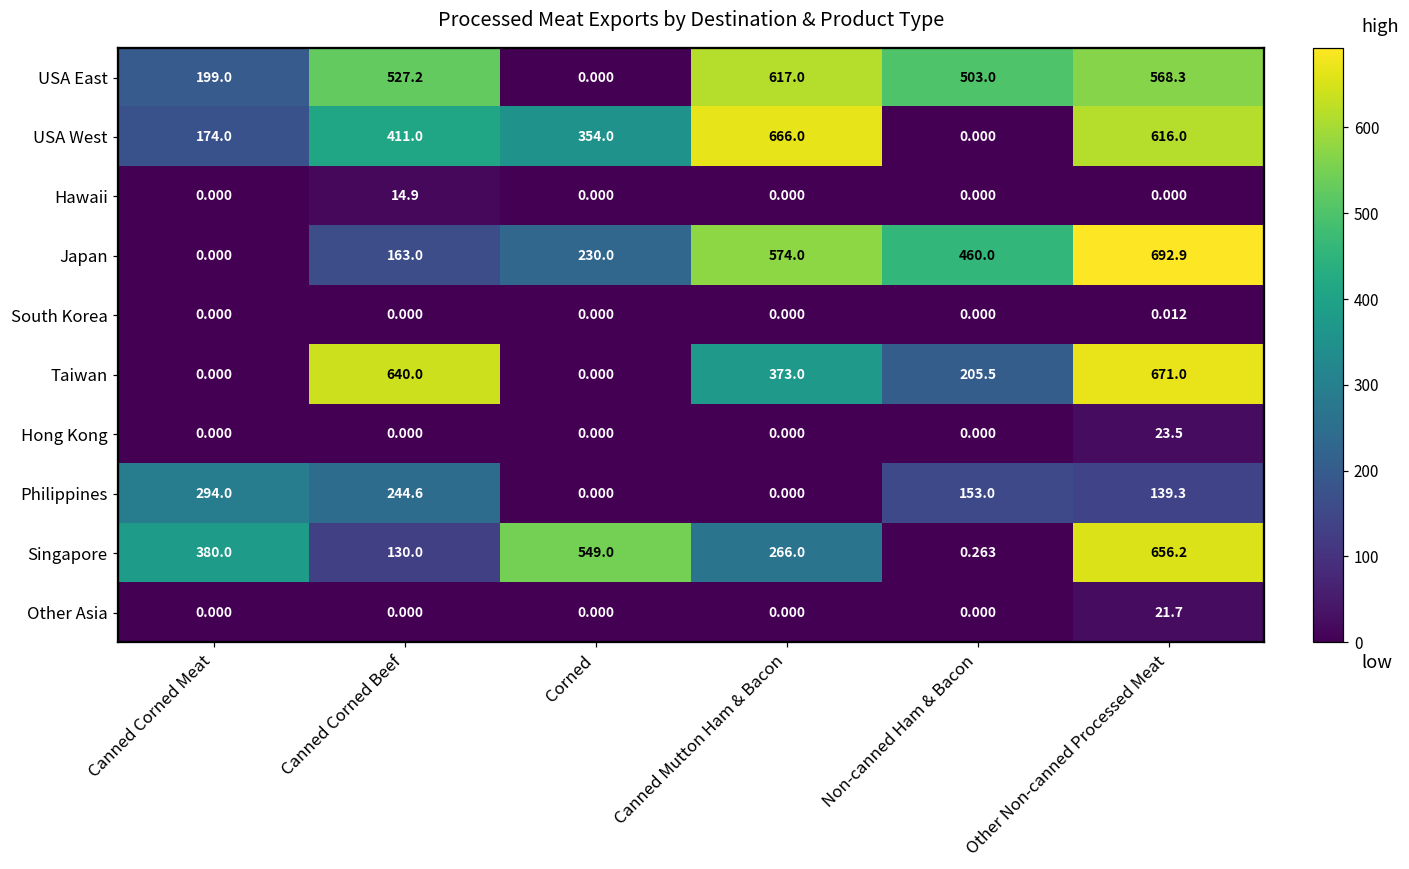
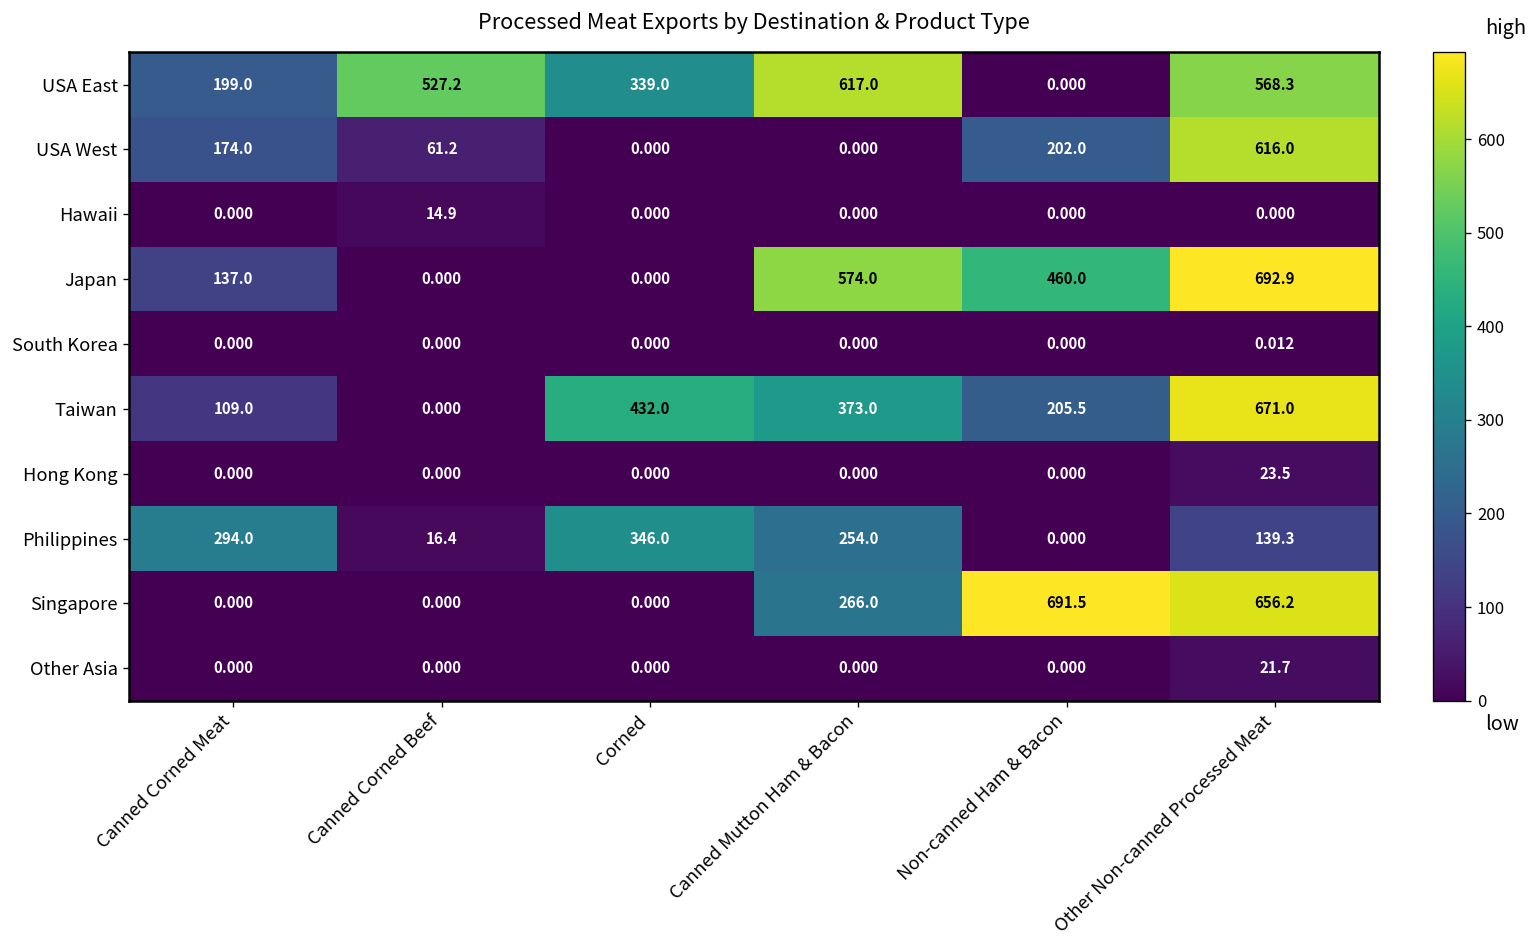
USA East, Corned: 0.000 -> 339.0
USA East, Non-canned Ham & Bacon: 503.0 -> 0.000
USA West, Canned Corned Beef: 411.0 -> 61.2
USA West, Corned: 354.0 -> 0.000
USA West, Canned Mutton Ham & Bacon: 666.0 -> 0.000
USA West, Non-canned Ham & Bacon: 0.000 -> 202.0
Japan, Canned Corned Meat: 0.000 -> 137.0
Japan, Canned Corned Beef: 163.0 -> 0.000
Japan, Corned: 230.0 -> 0.000
Taiwan, Canned Corned Meat: 0.000 -> 109.0
Taiwan, Canned Corned Beef: 640.0 -> 0.000
Taiwan, Corned: 0.000 -> 432.0
Philippines, Canned Corned Beef: 244.6 -> 16.4
Philippines, Corned: 0.000 -> 346.0
Philippines, Canned Mutton Ham & Bacon: 0.000 -> 254.0
Philippines, Non-canned Ham & Bacon: 153.0 -> 0.000
Singapore, Canned Corned Meat: 380.0 -> 0.000
Singapore, Canned Corned Beef: 130.0 -> 0.000
Singapore, Corned: 549.0 -> 0.000
Singapore, Non-canned Ham & Bacon: 0.263 -> 691.5
